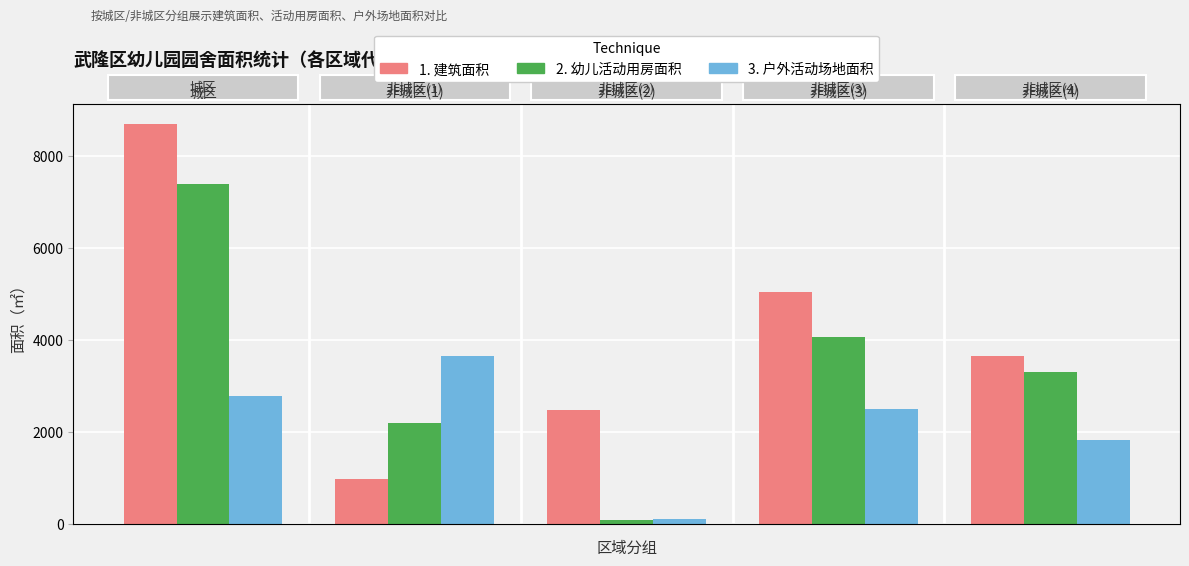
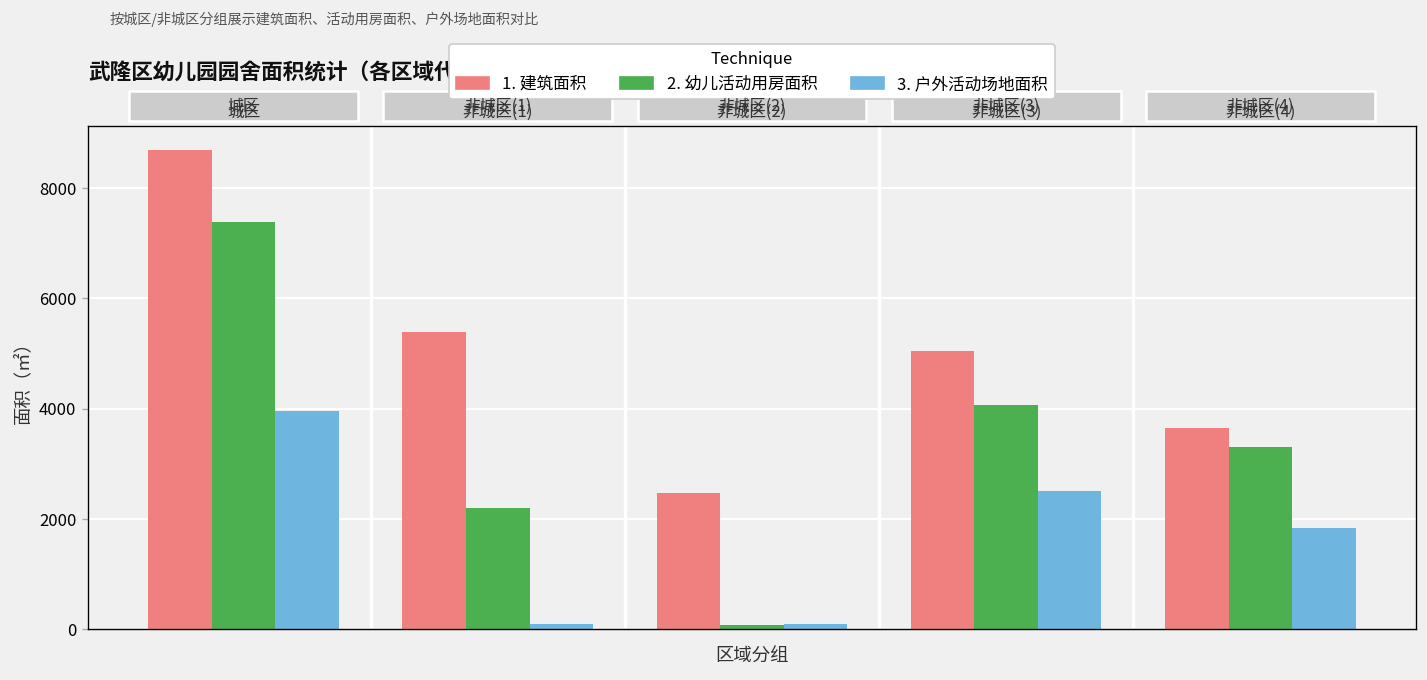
3. 户外活动场地面积, 城区: 2800 -> 4000
1. 建筑面积, 非城区(1): 1000 -> 5400
3. 户外活动场地面积, 非城区(1): 3600 -> 100
